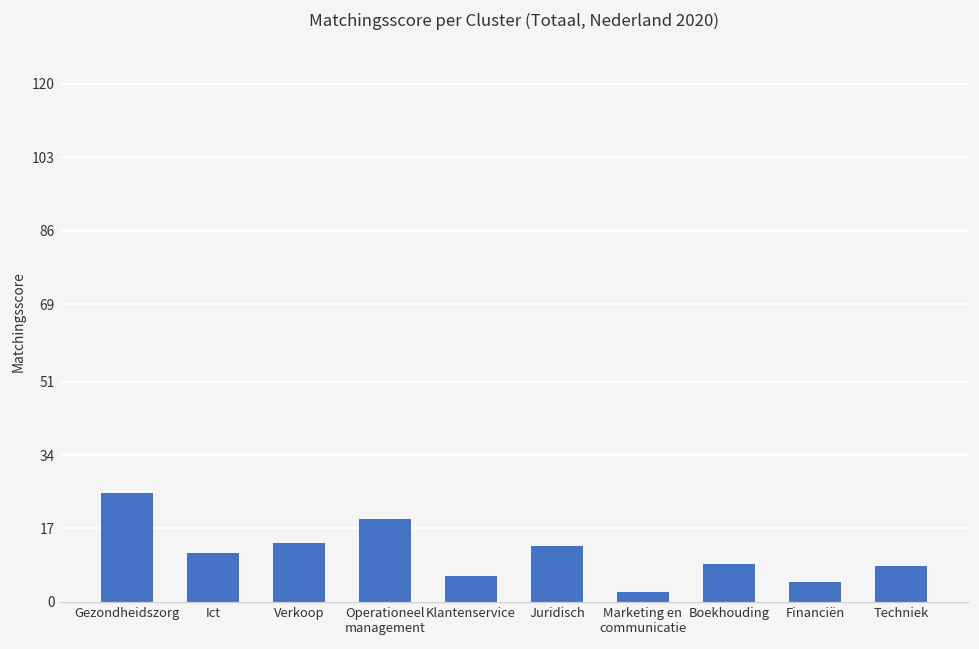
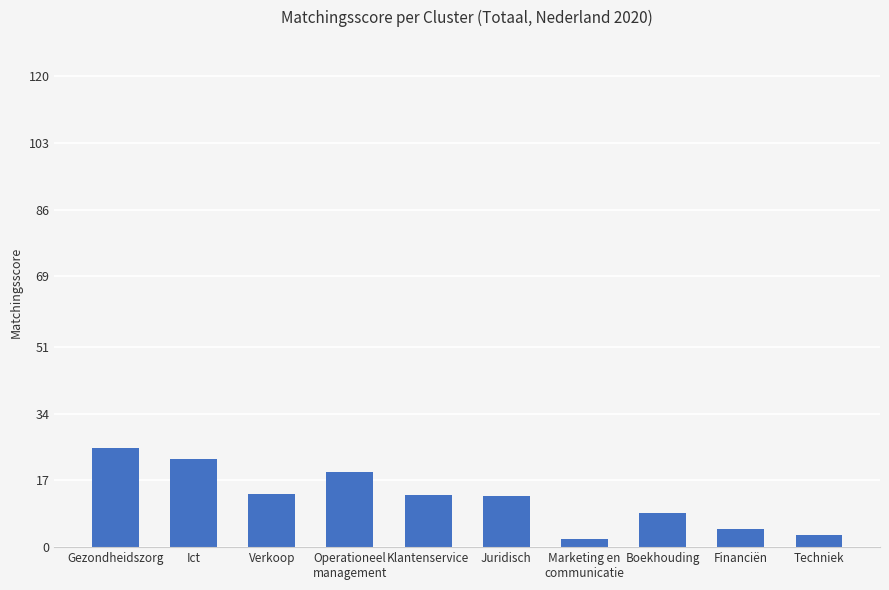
Ict: 11 -> 23
Klantenservice: 6 -> 13
Techniek: 8 -> 3
